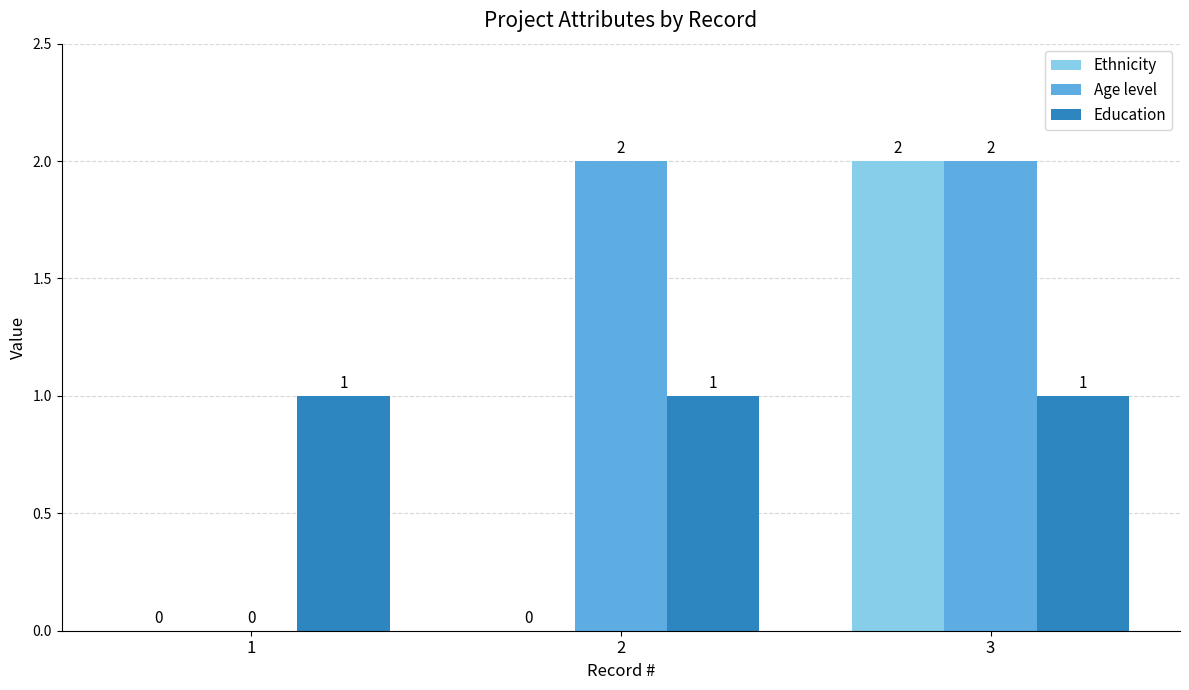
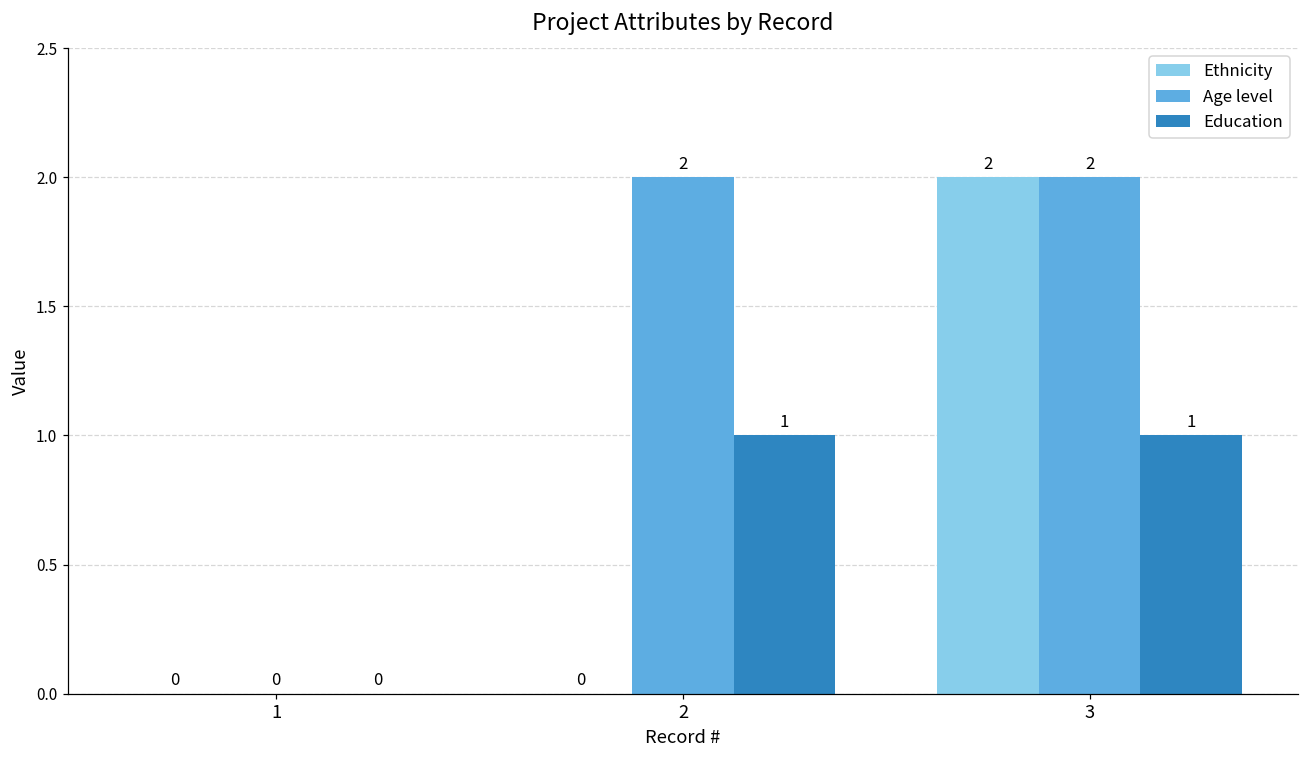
Education, 1: 1 -> 0
